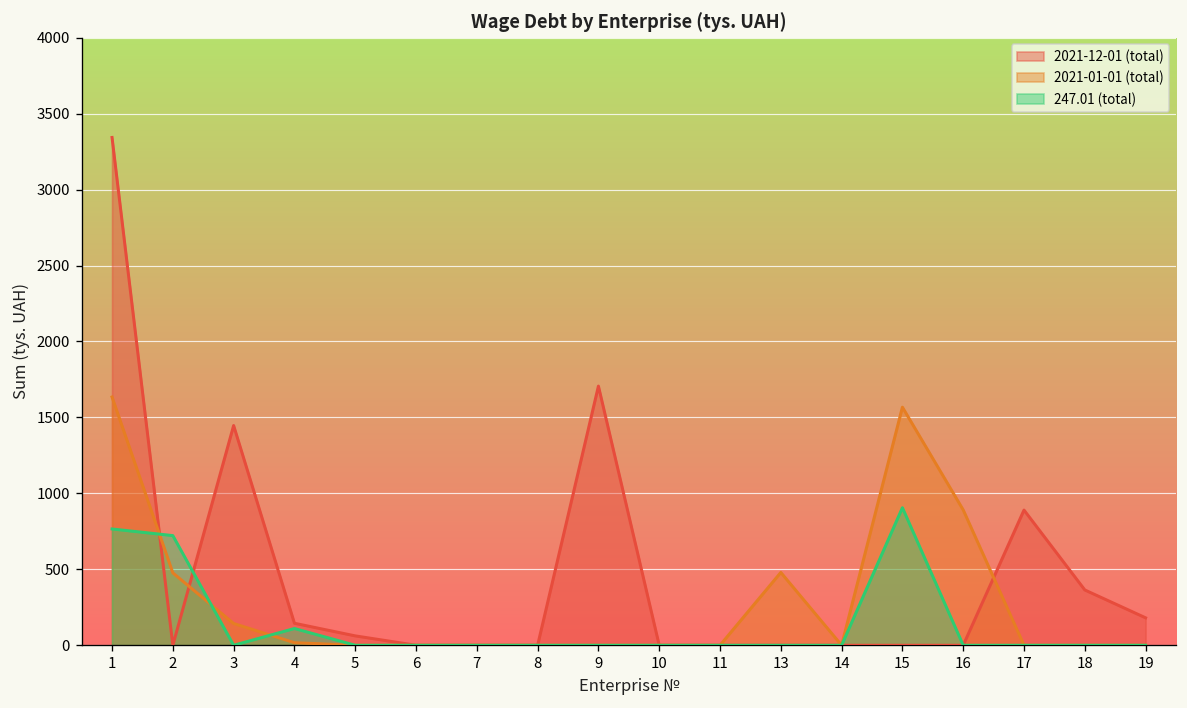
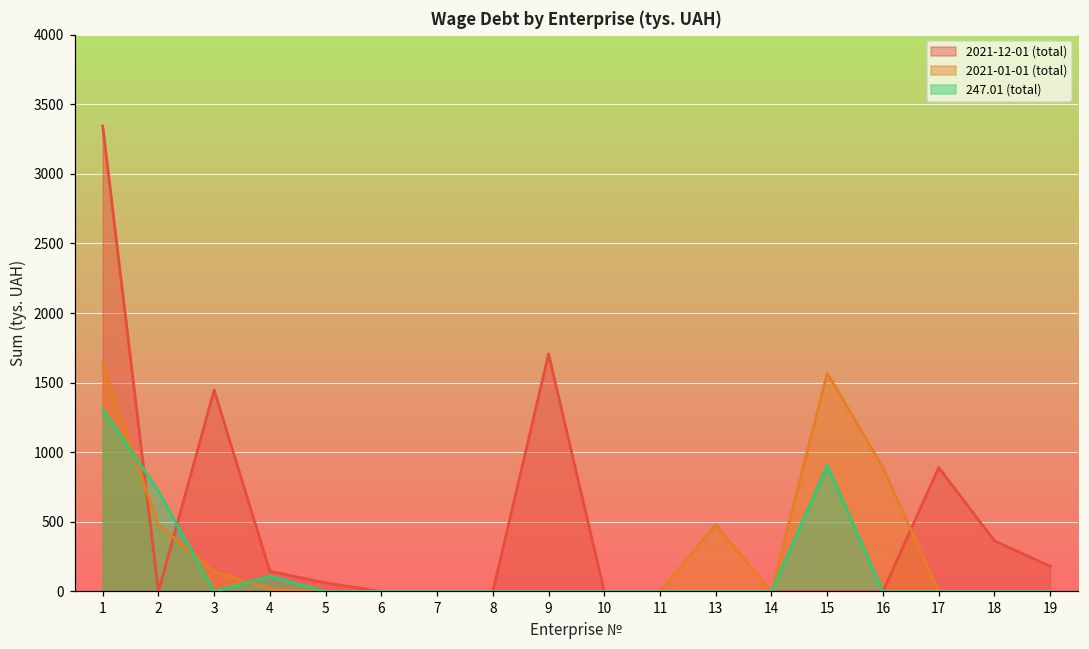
247.01 (total), 1: 770 -> 1310
